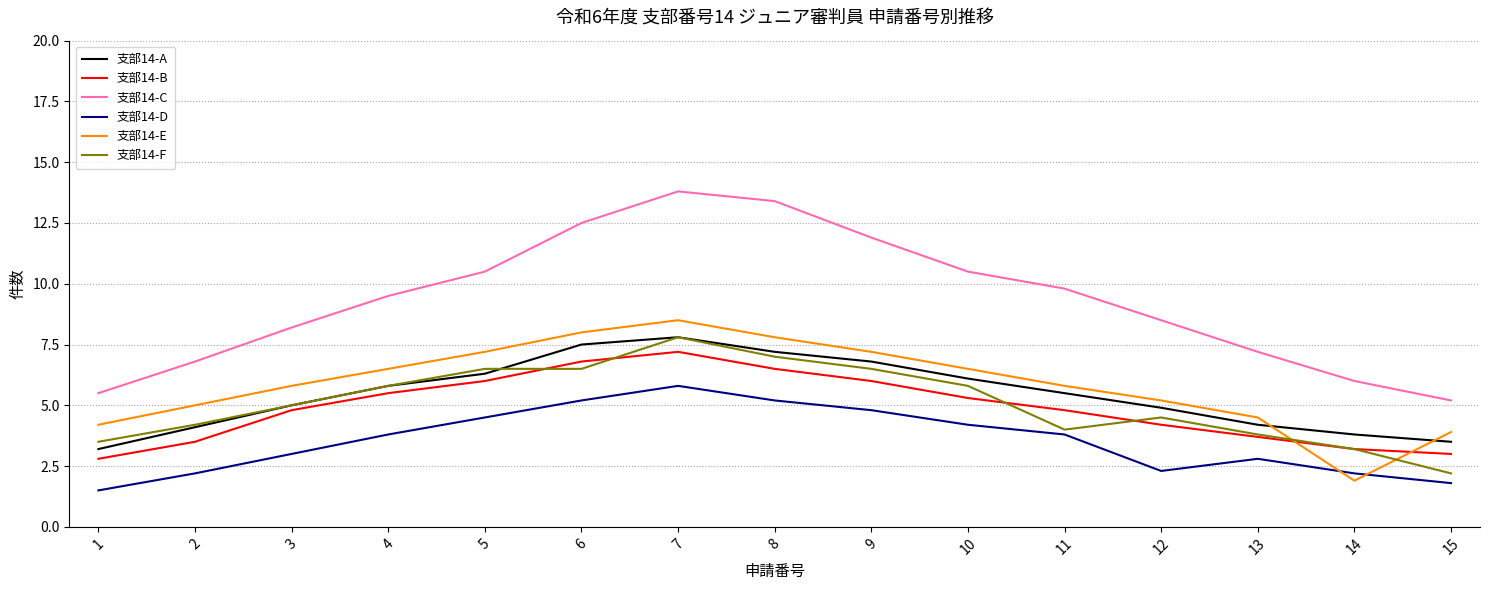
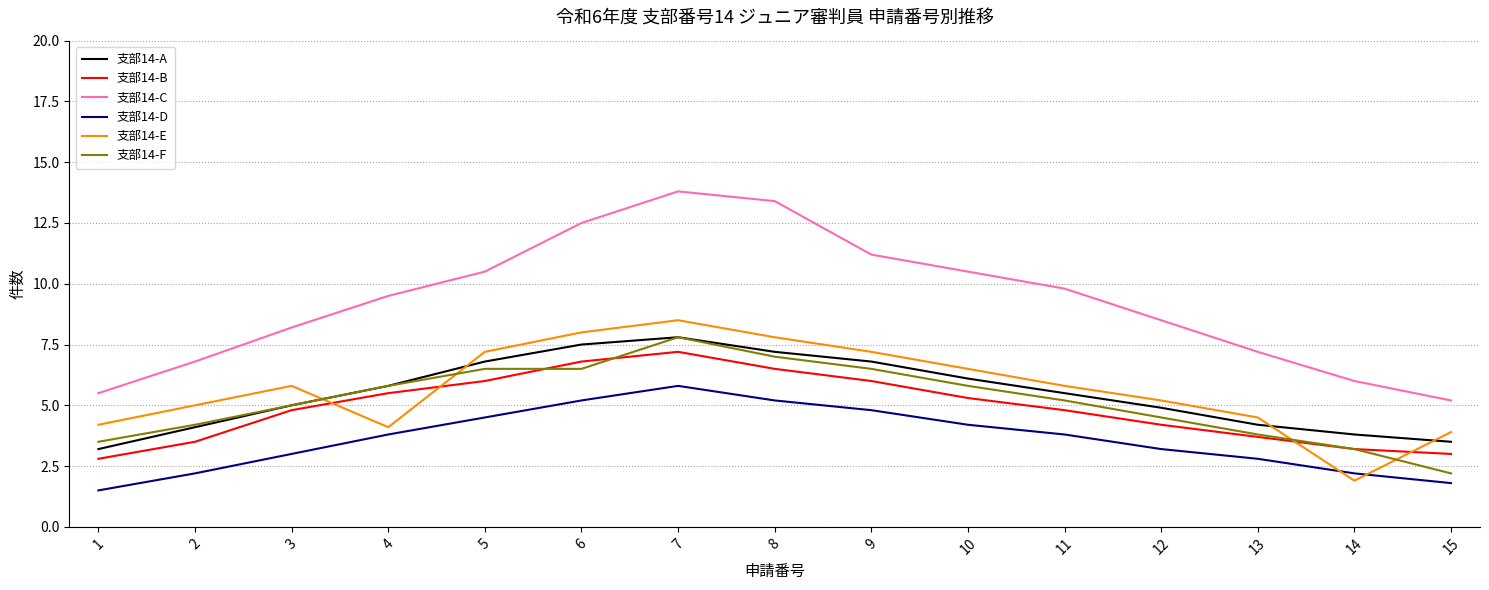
支部14-E, 4: 6.5 -> 4.1
支部14-A, 5: 6.3 -> 6.8
支部14-C, 9: 11.9 -> 11.2
支部14-F, 11: 4.0 -> 5.2
支部14-D, 12: 2.3 -> 3.2
